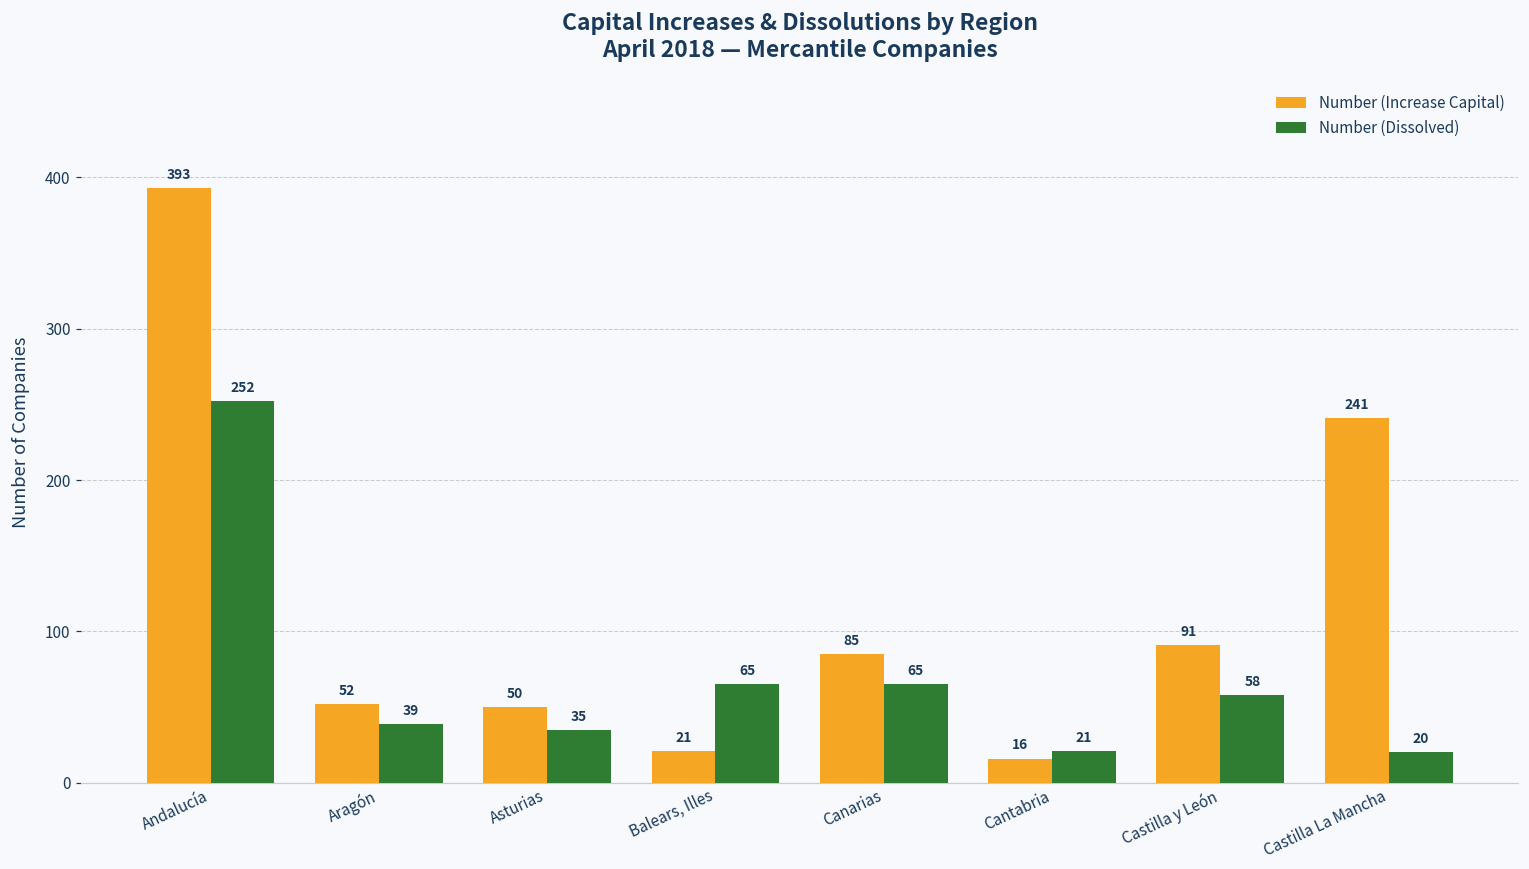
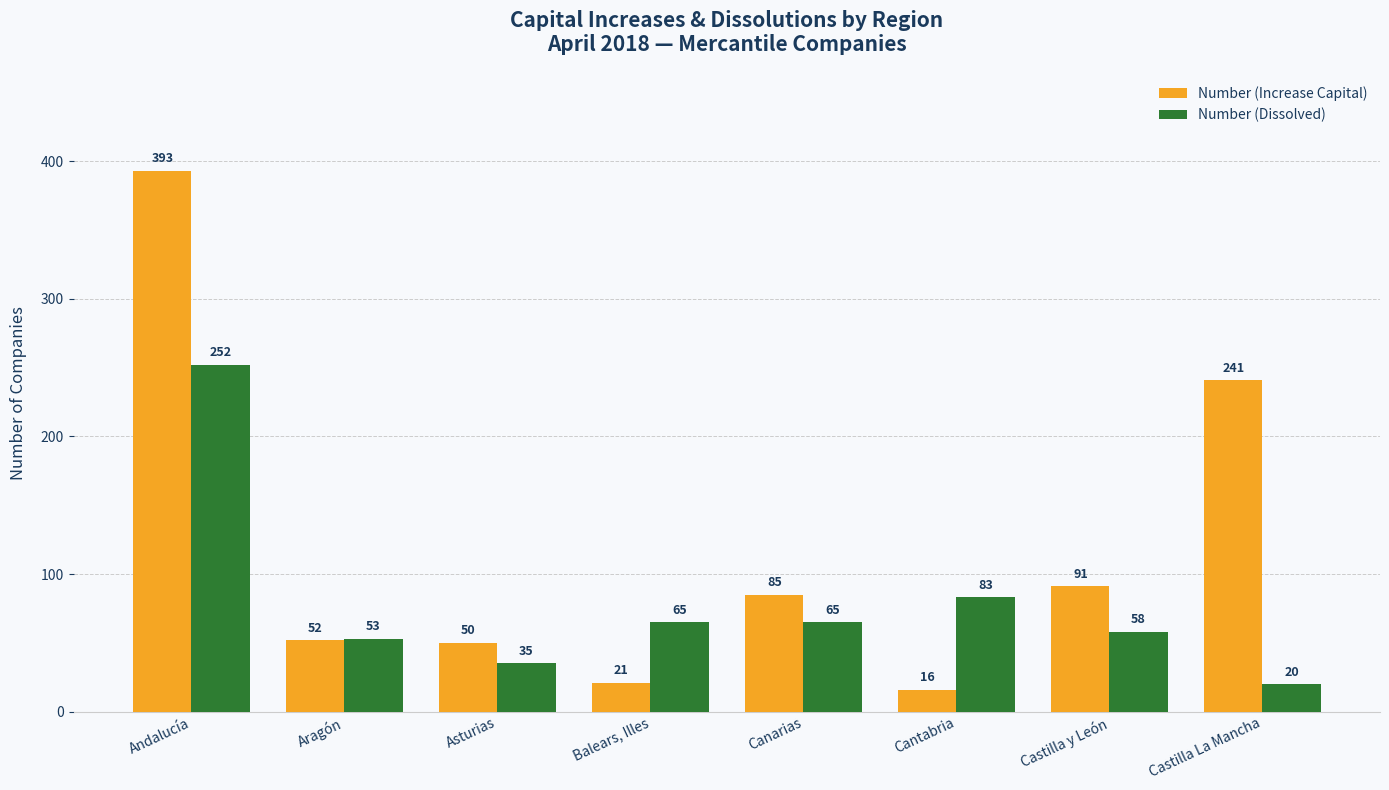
Number (Dissolved), Aragón: 39 -> 53
Number (Dissolved), Cantabria: 21 -> 83
